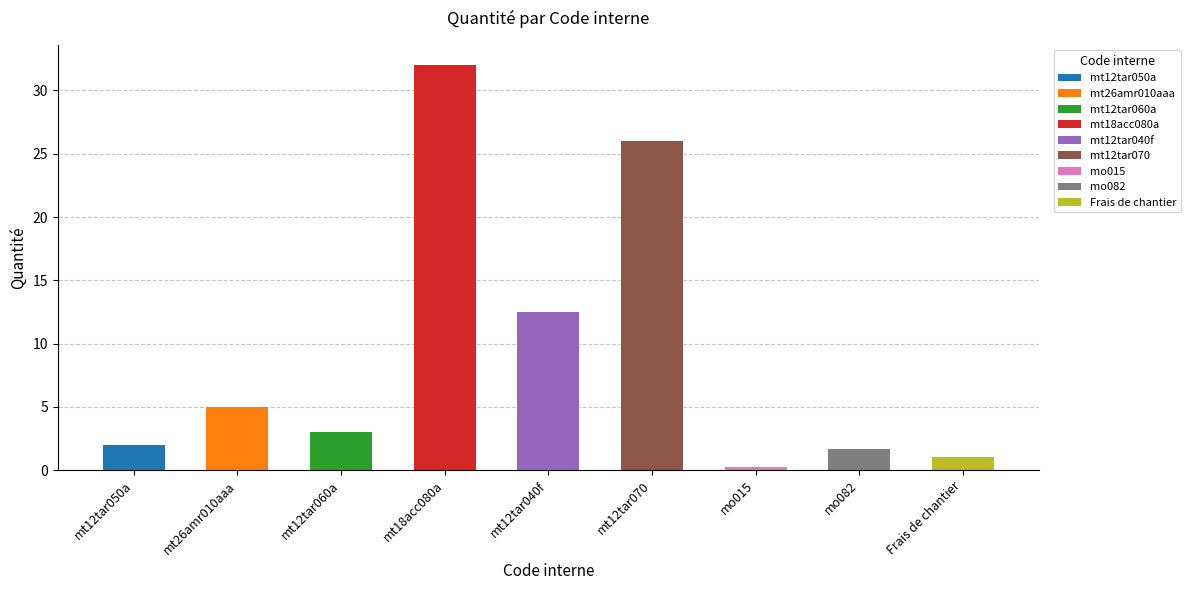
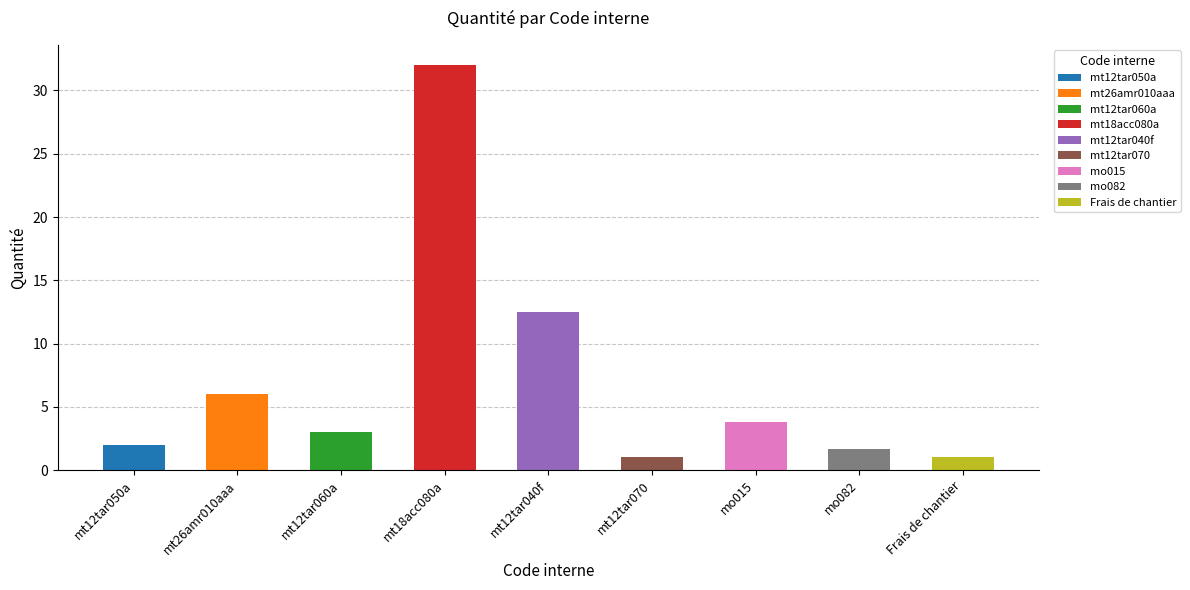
mt26amr010aaa: 5 -> 6
mt12tar070: 26 -> 1
mo015: 0.3 -> 3.8
